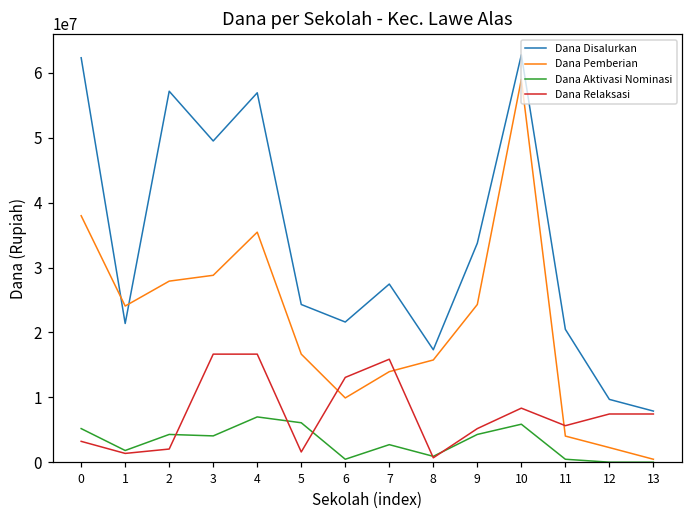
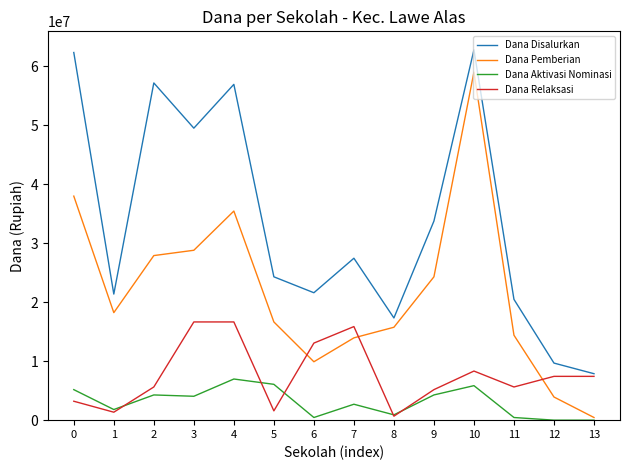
Dana Pemberian, 1: 24000000 -> 18000000
Dana Relaksasi, 2: 2000000 -> 6000000
Dana Pemberian, 11: 4000000 -> 14000000
Dana Pemberian, 12: 2000000 -> 4000000
